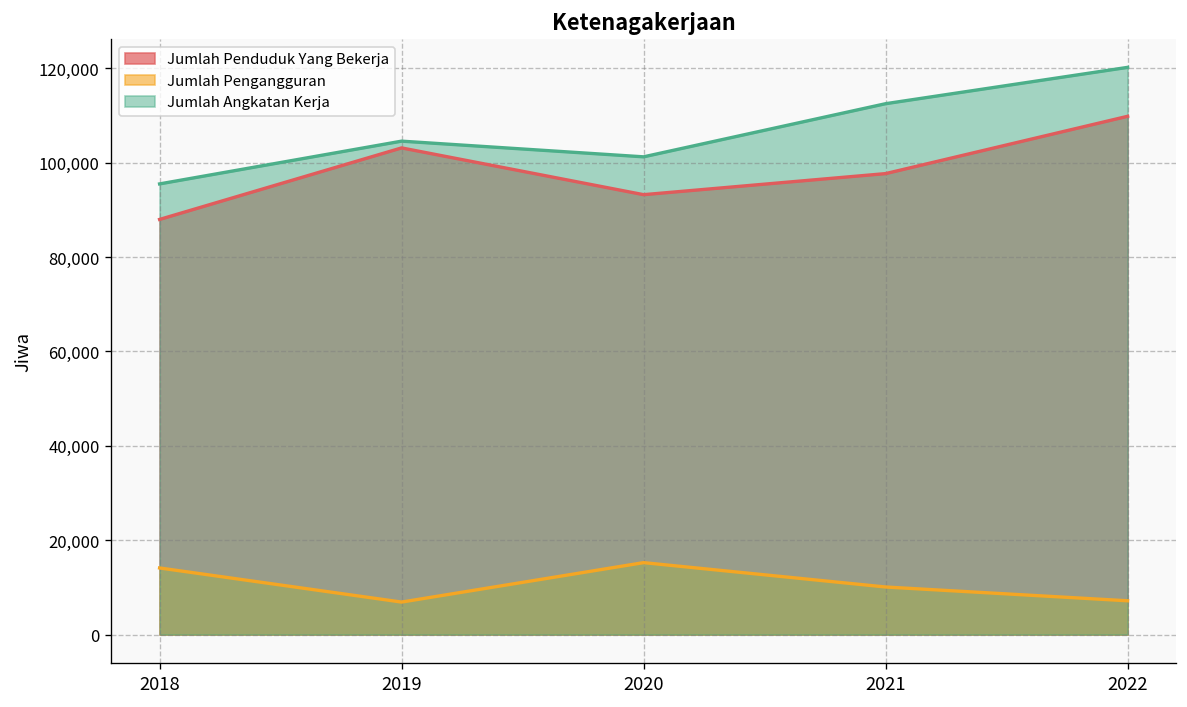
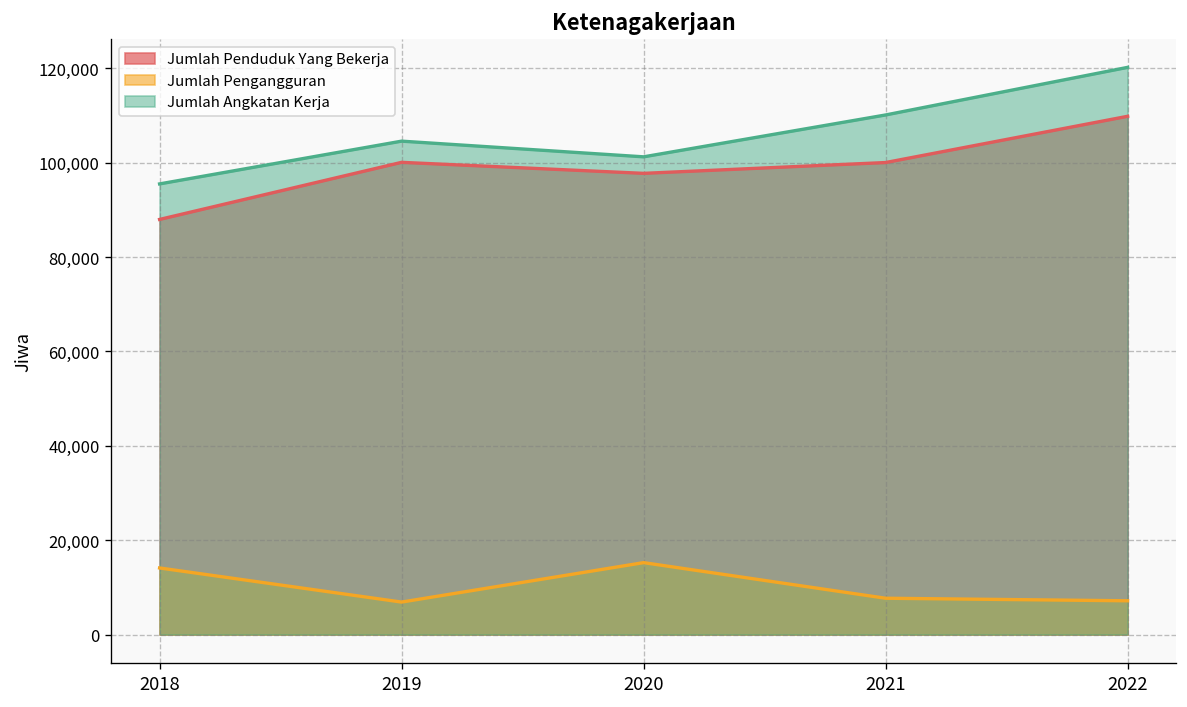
Jumlah Penduduk Yang Bekerja, 2019: 103,000 -> 100,000
Jumlah Penduduk Yang Bekerja, 2020: 93,000 -> 98,000
Jumlah Penduduk Yang Bekerja, 2021: 98,000 -> 100,000
Jumlah Pengangguran, 2021: 10,000 -> 8,000
Jumlah Angkatan Kerja, 2021: 113,000 -> 110,000
